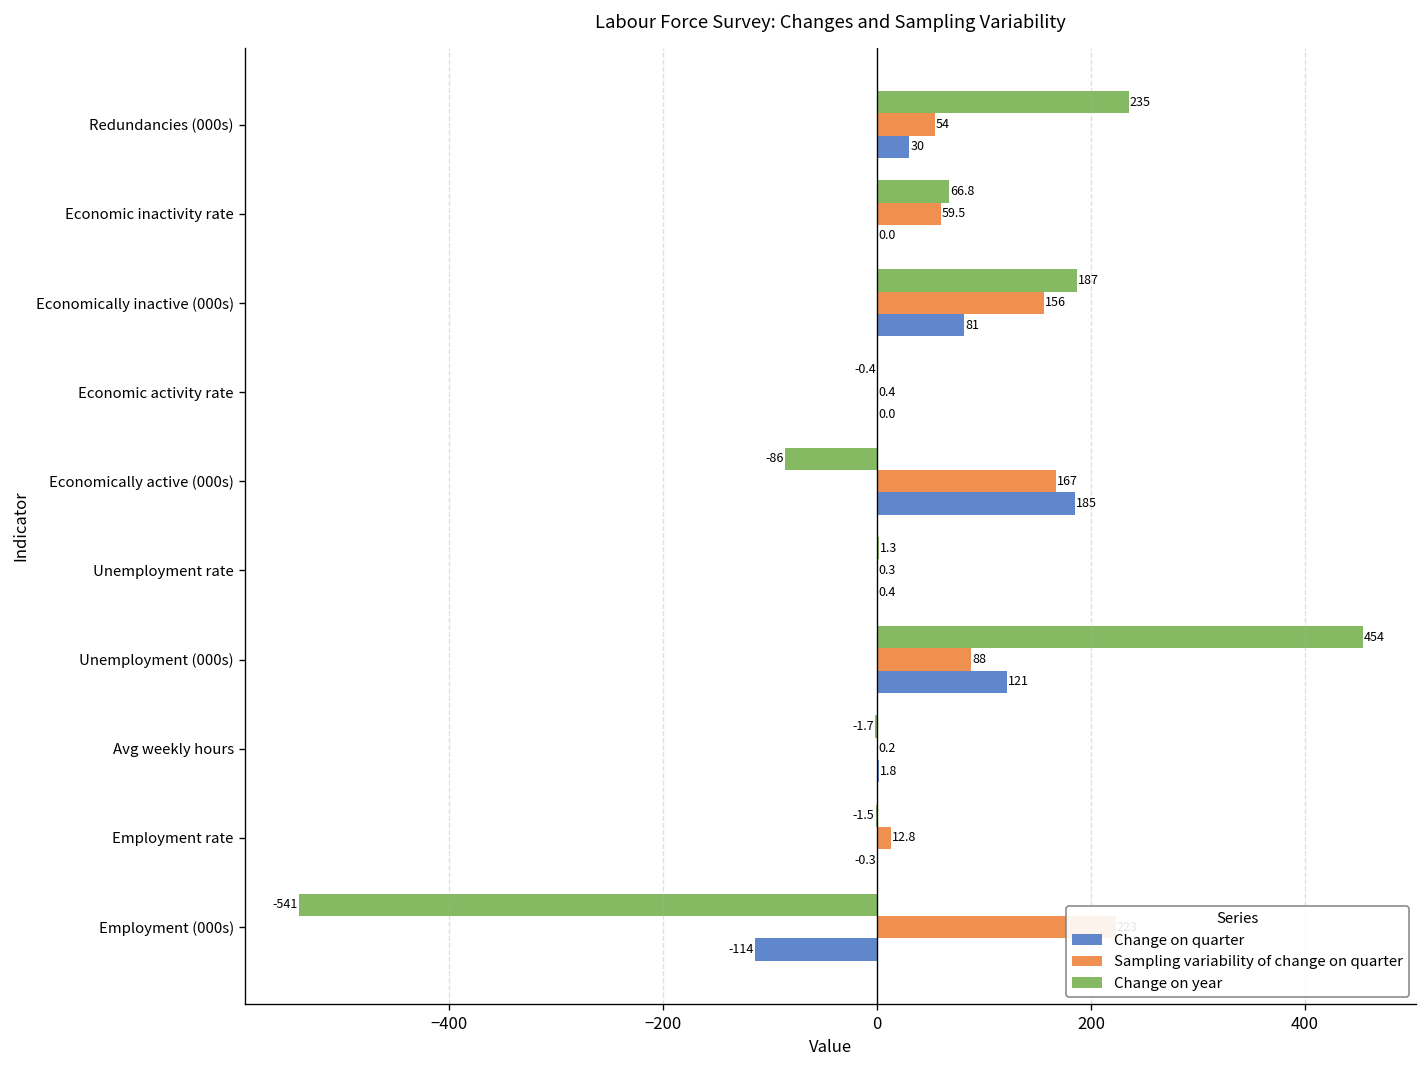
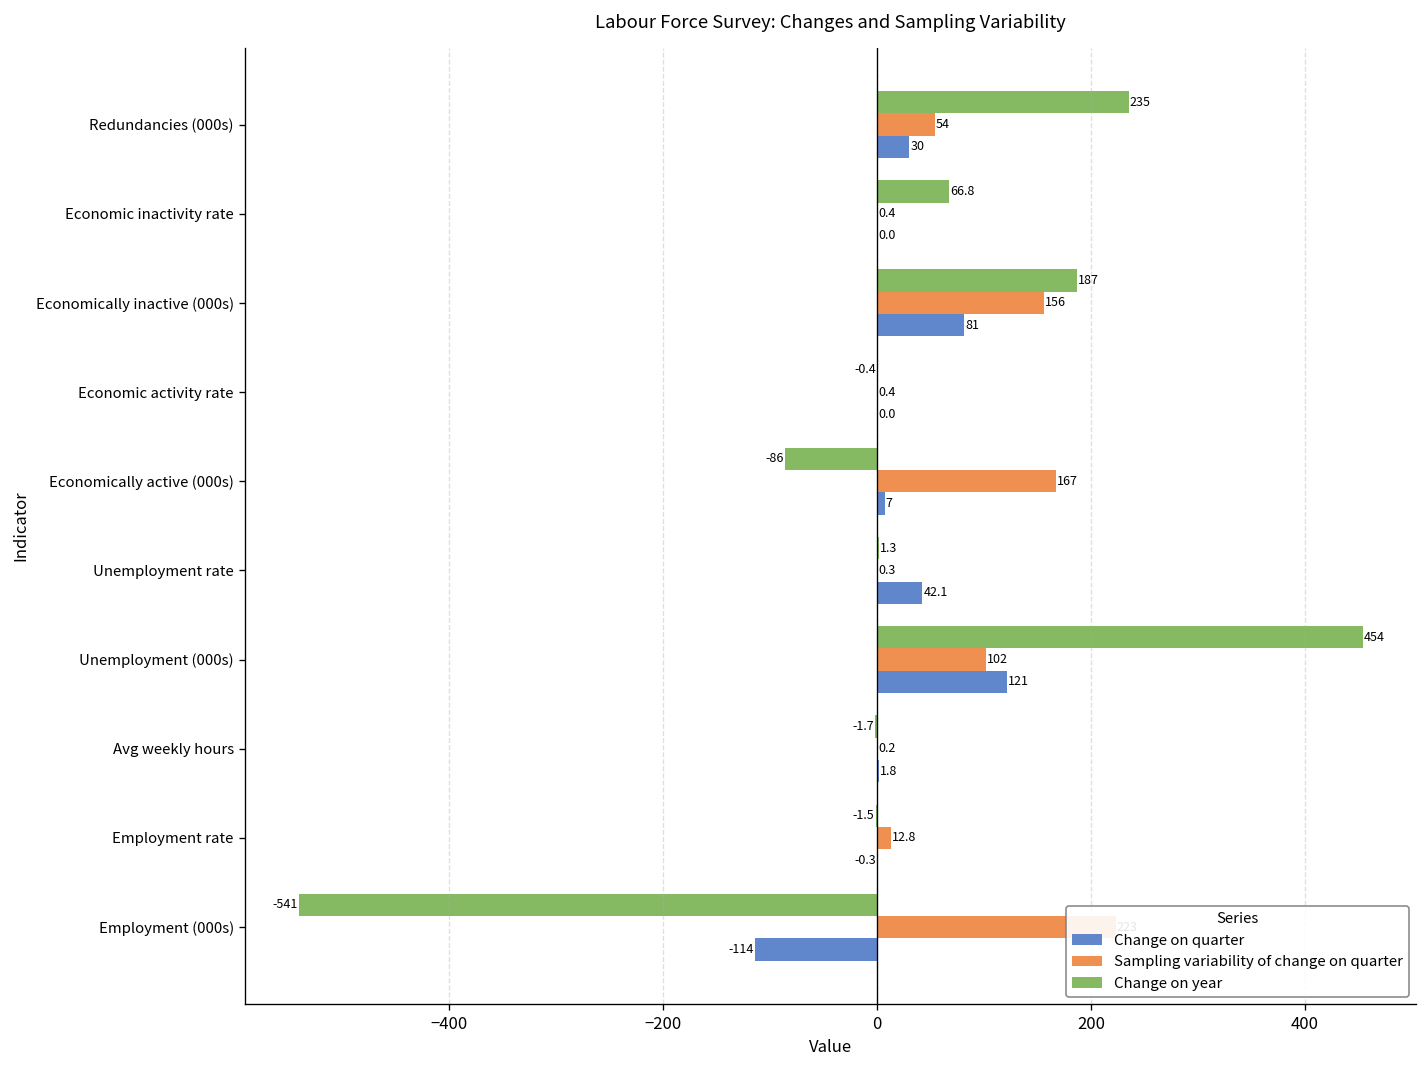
Sampling variability of change on quarter, Economic inactivity rate: 59.5 -> 0.4
Change on quarter, Economically active (000s): 185 -> 7
Change on quarter, Unemployment rate: 0.4 -> 42.1
Sampling variability of change on quarter, Unemployment (000s): 88 -> 102
